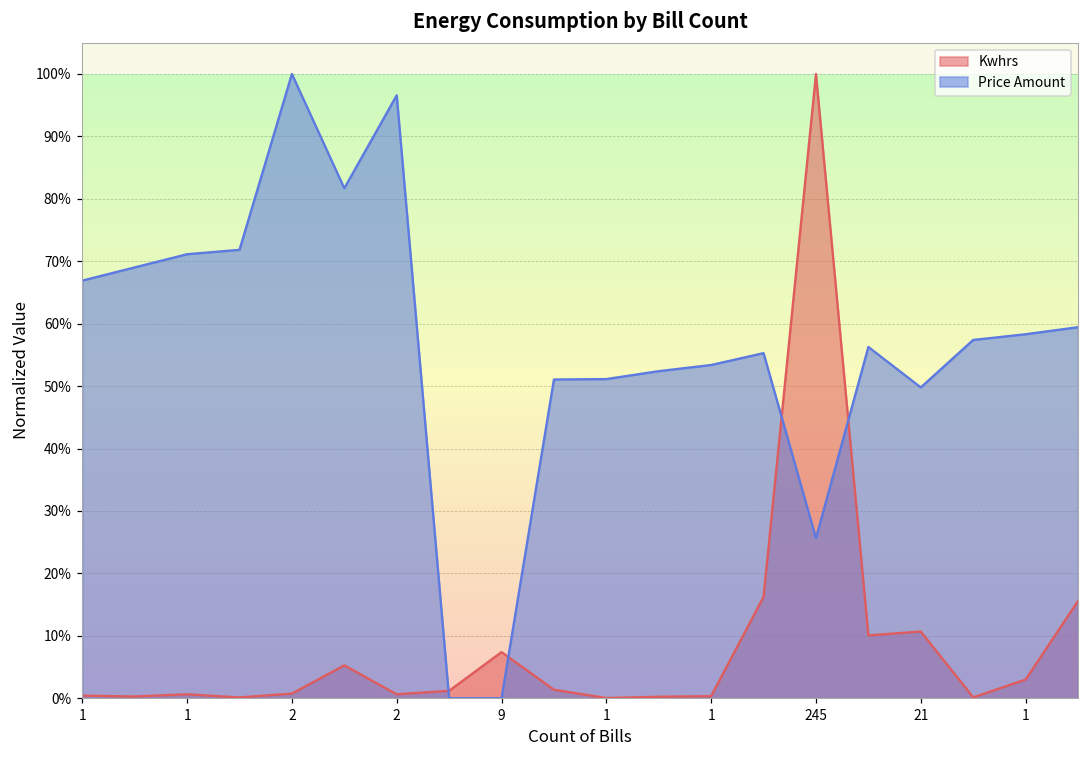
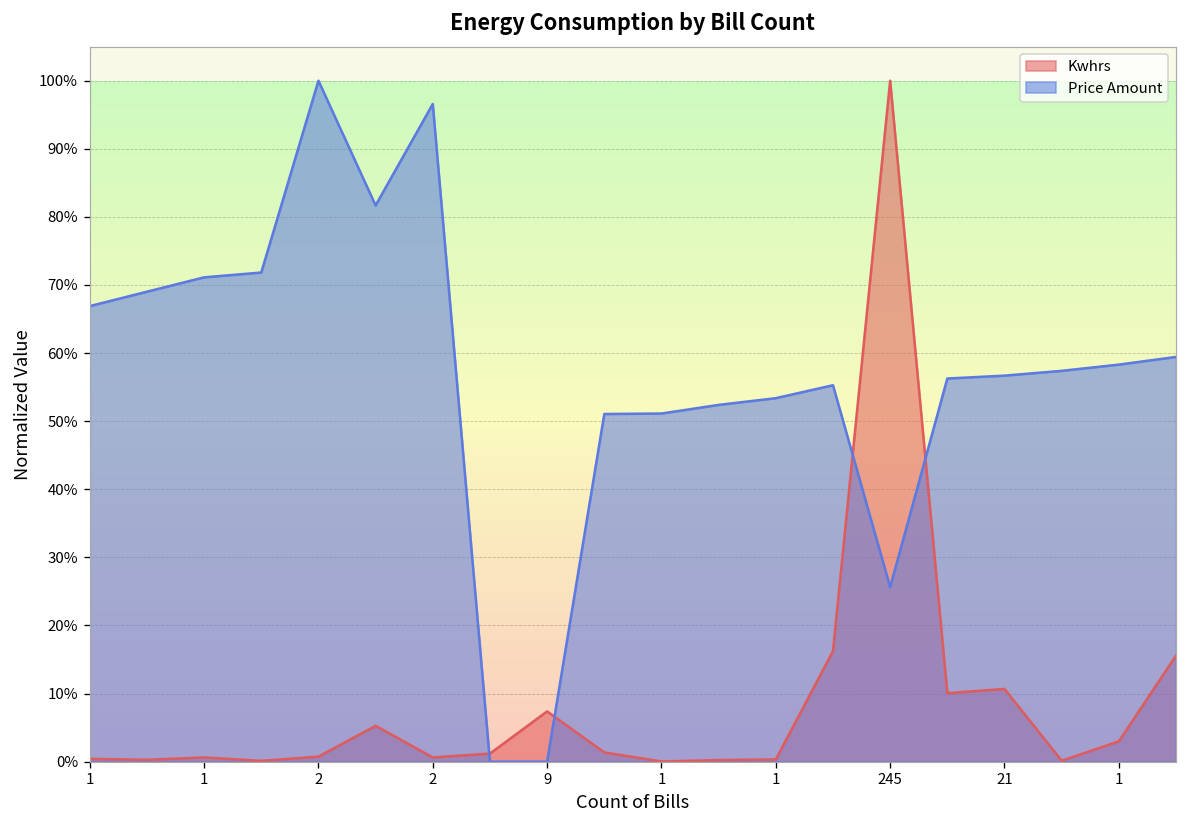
Price Amount, 21: 50% -> 57%
